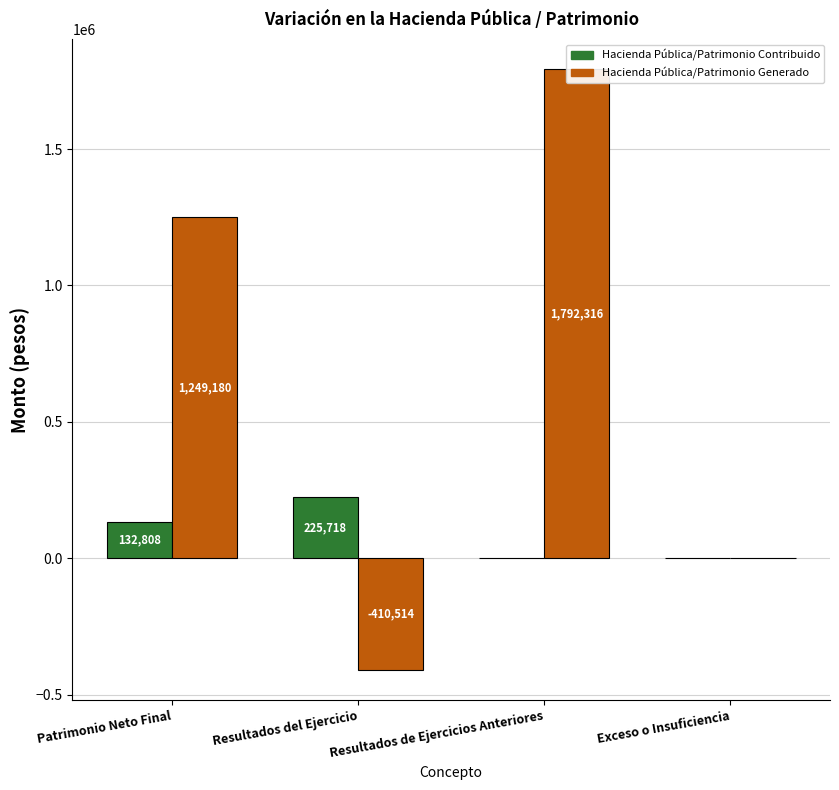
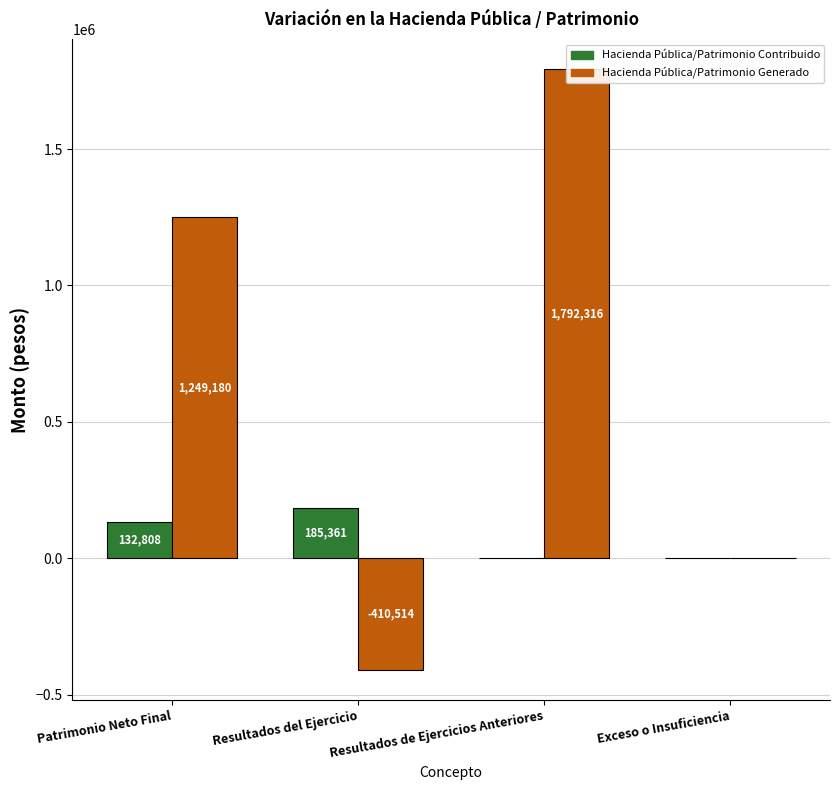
Hacienda Pública/Patrimonio Contribuido, Resultados del Ejercicio: 225,718 -> 185,361
